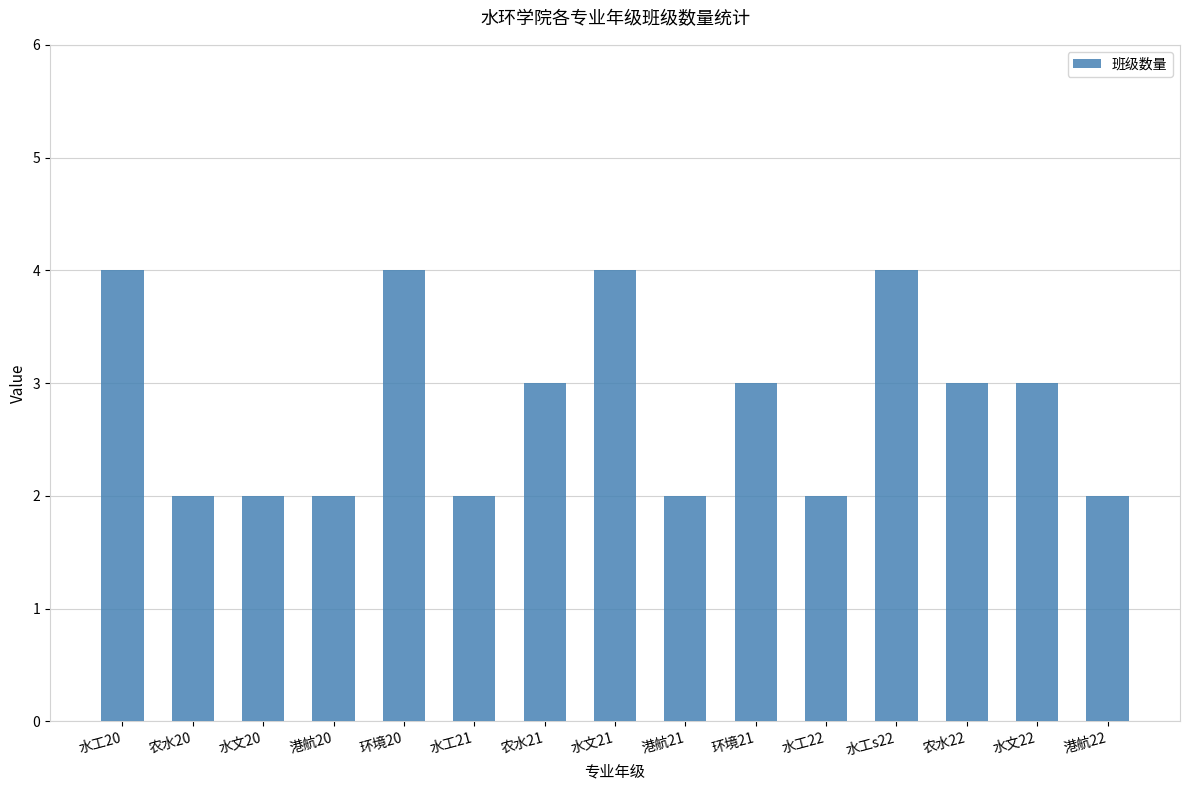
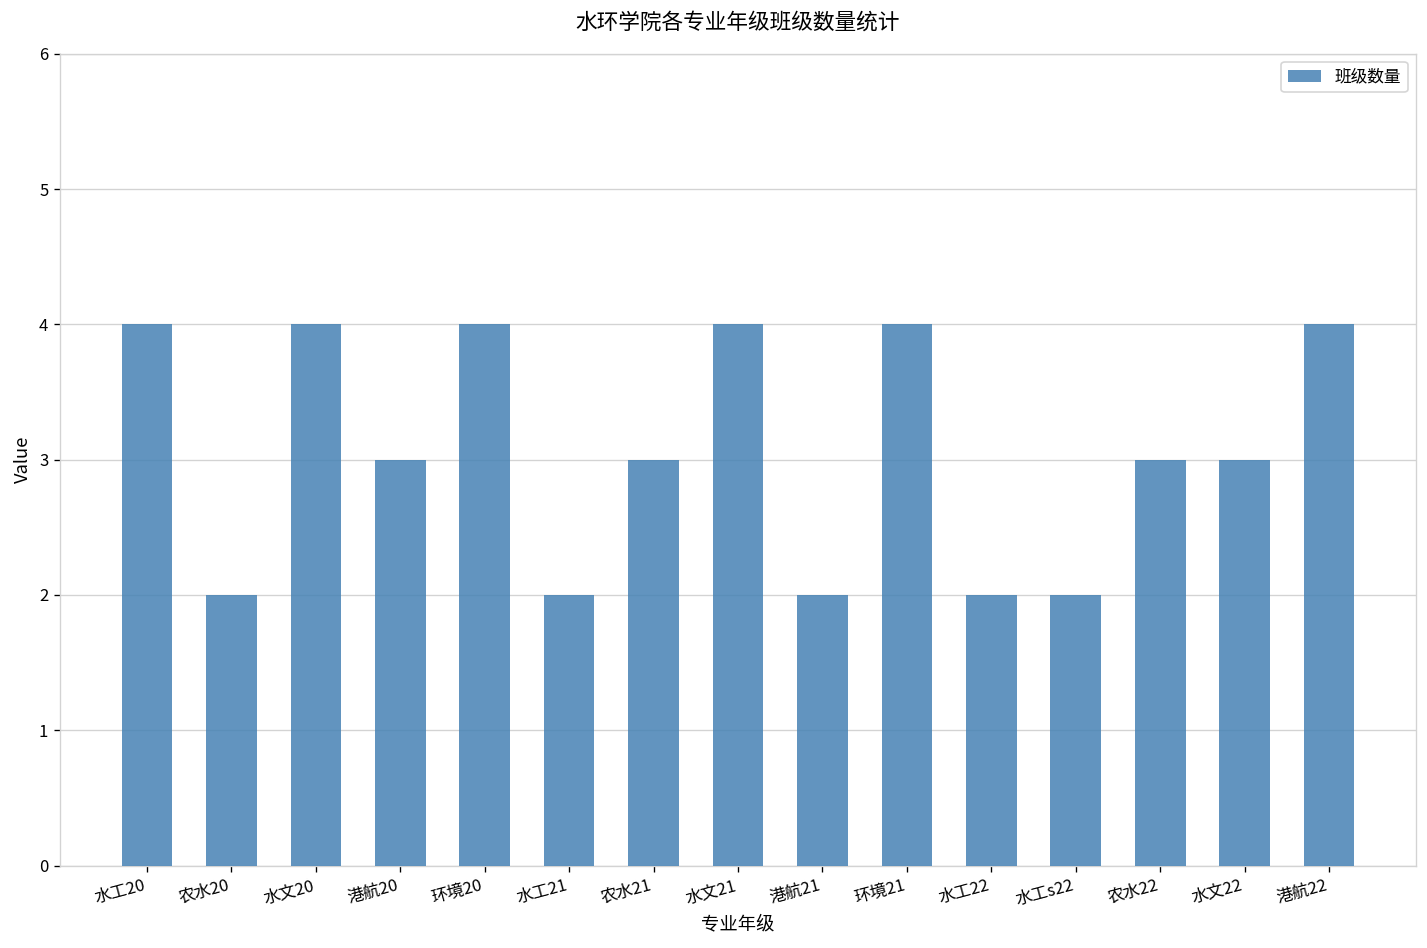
水文20: 2 -> 4
港航20: 2 -> 3
环境21: 3 -> 4
水工s22: 4 -> 2
港航22: 2 -> 4
